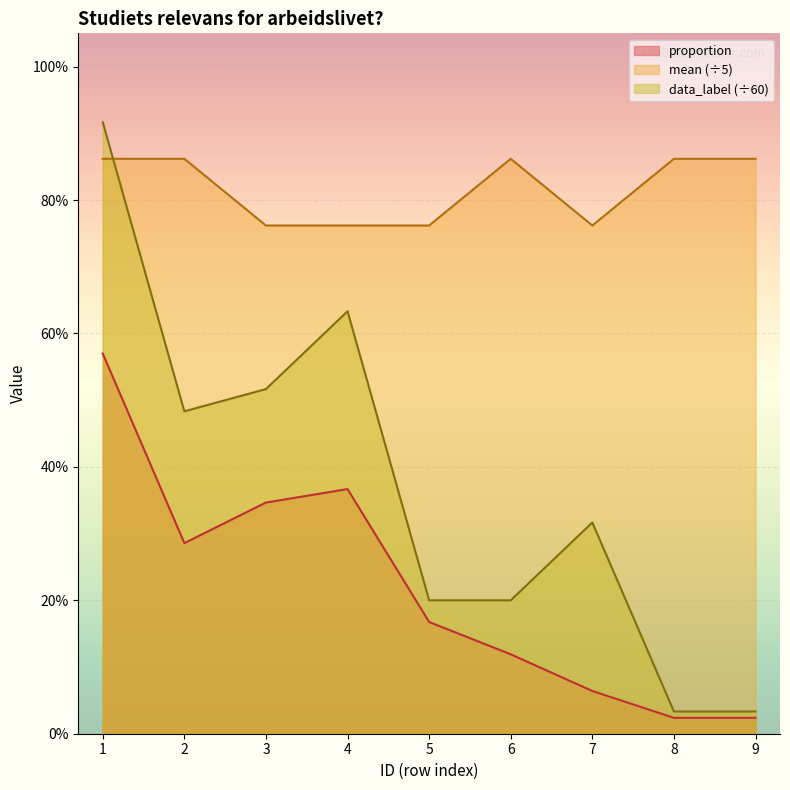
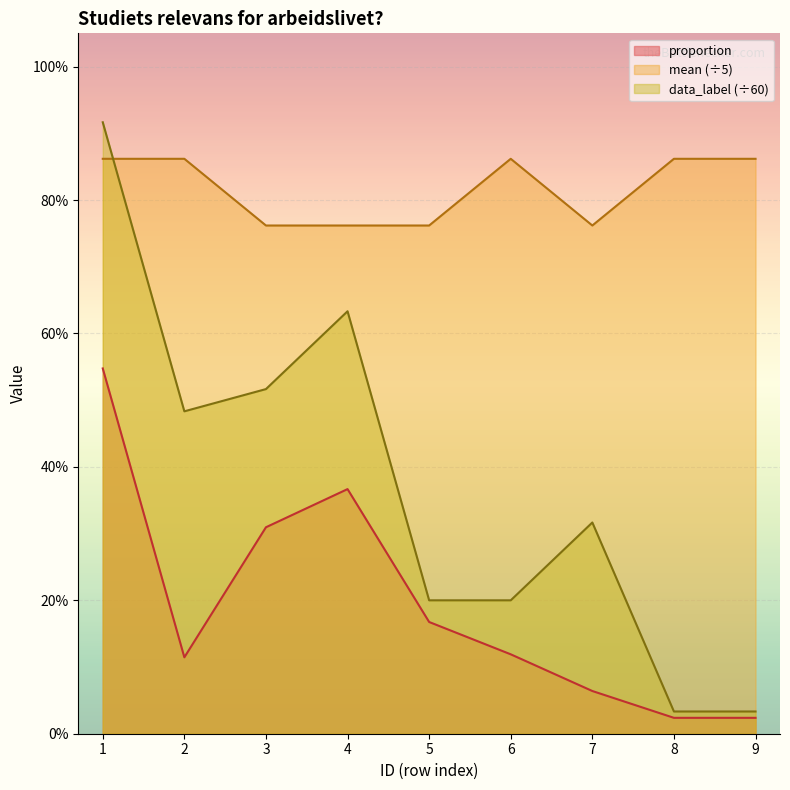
proportion, 1: 57% -> 55%
proportion, 2: 29% -> 11%
proportion, 3: 35% -> 31%
